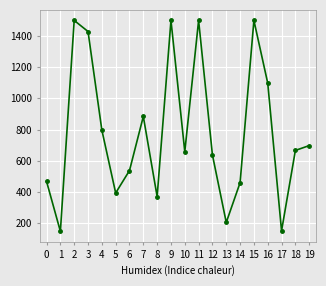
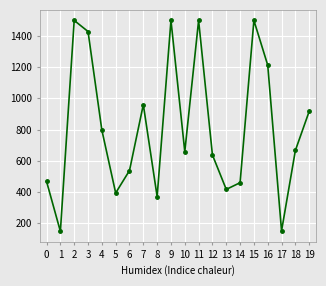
7: 880 -> 960
13: 200 -> 420
16: 1100 -> 1210
19: 700 -> 920
